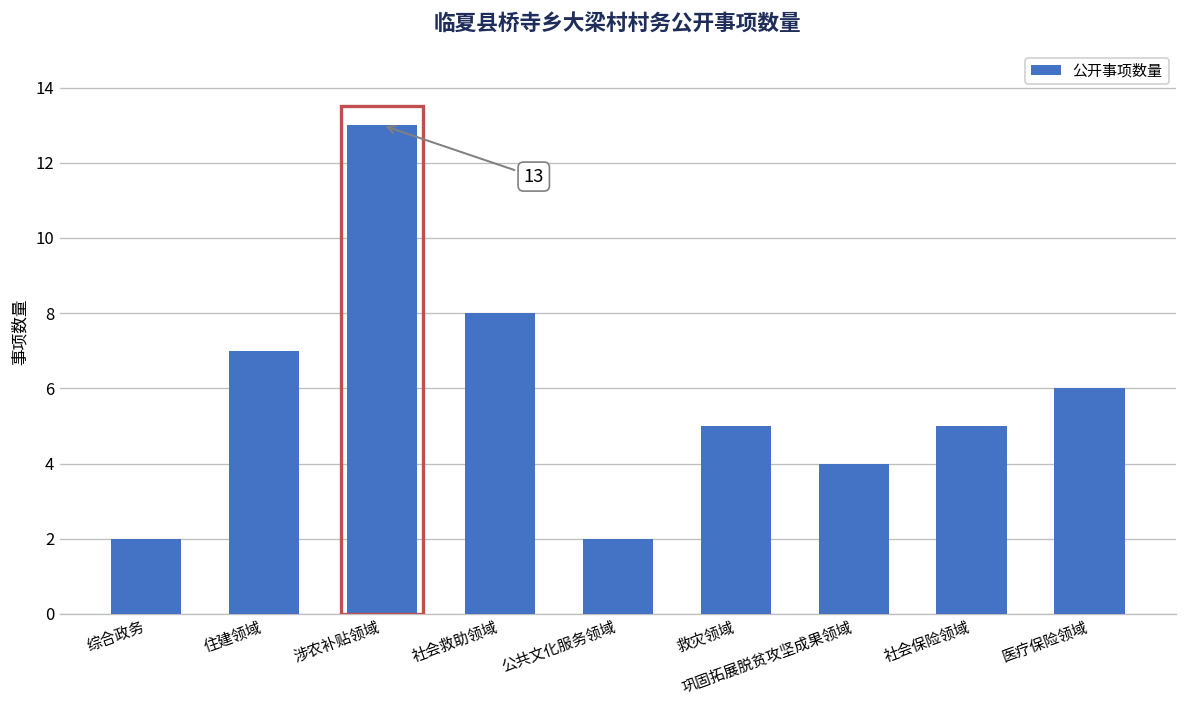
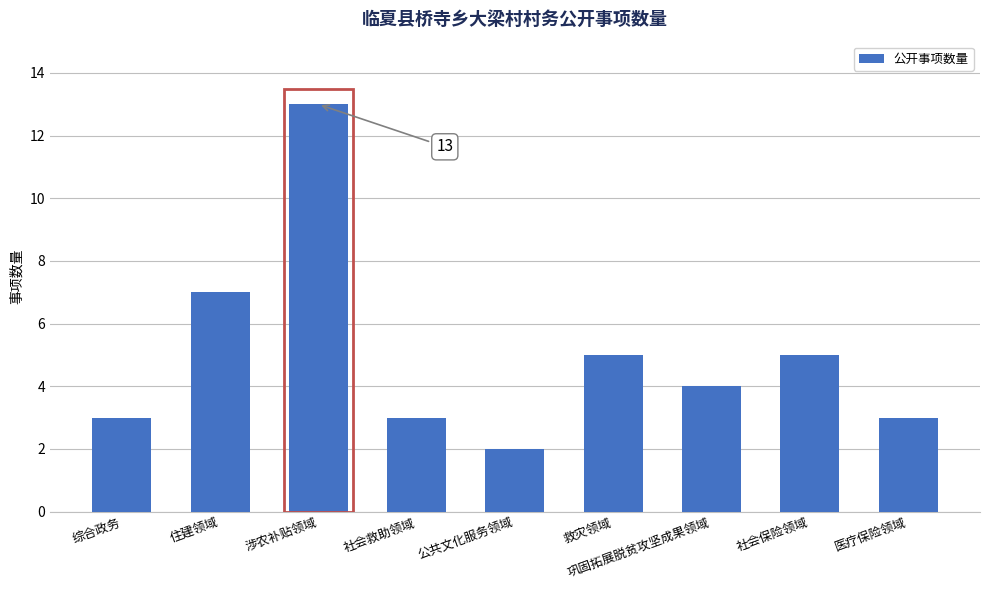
综合政务: 2 -> 3
社会救助领域: 8 -> 3
医疗保险领域: 6 -> 3
